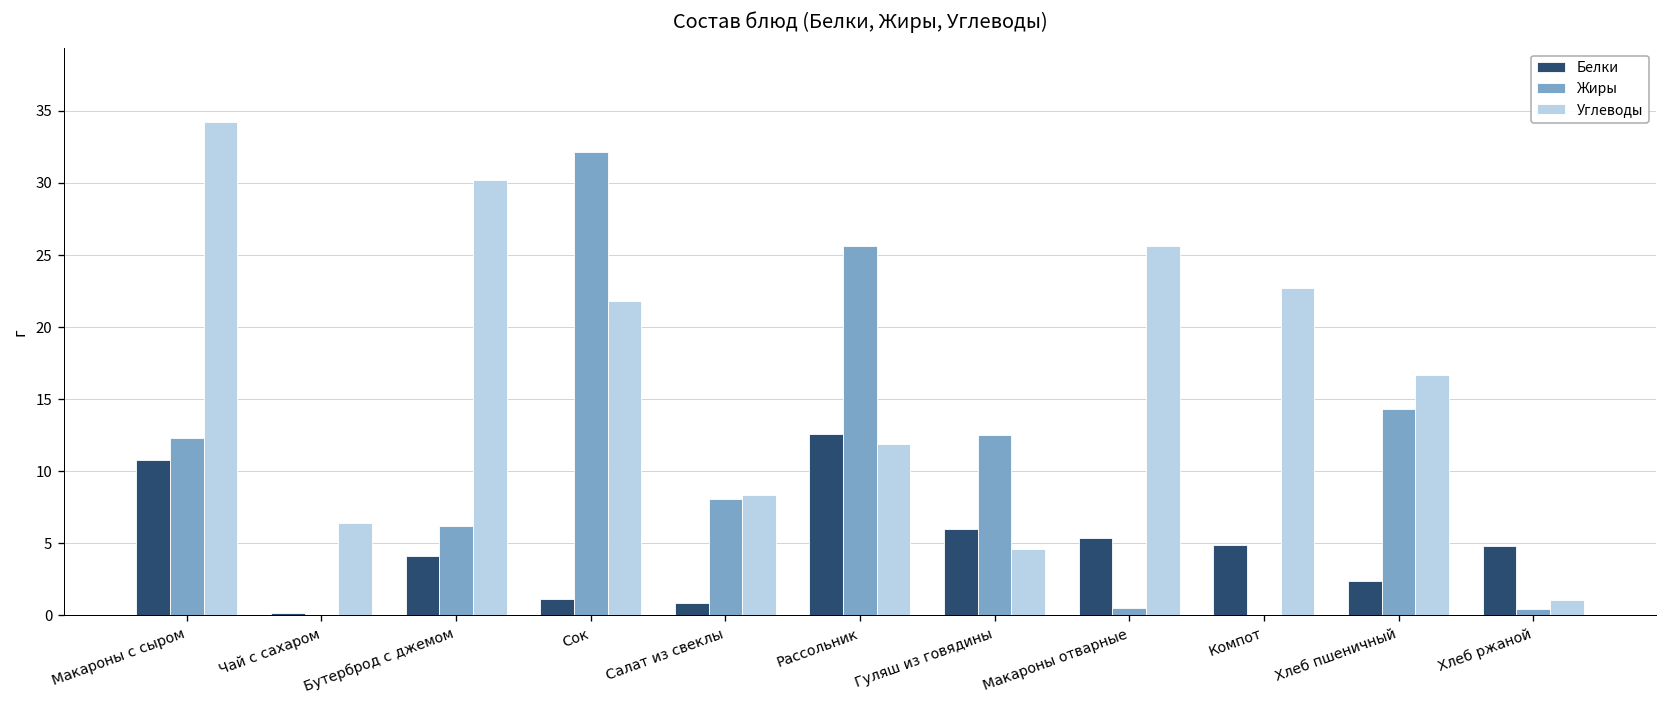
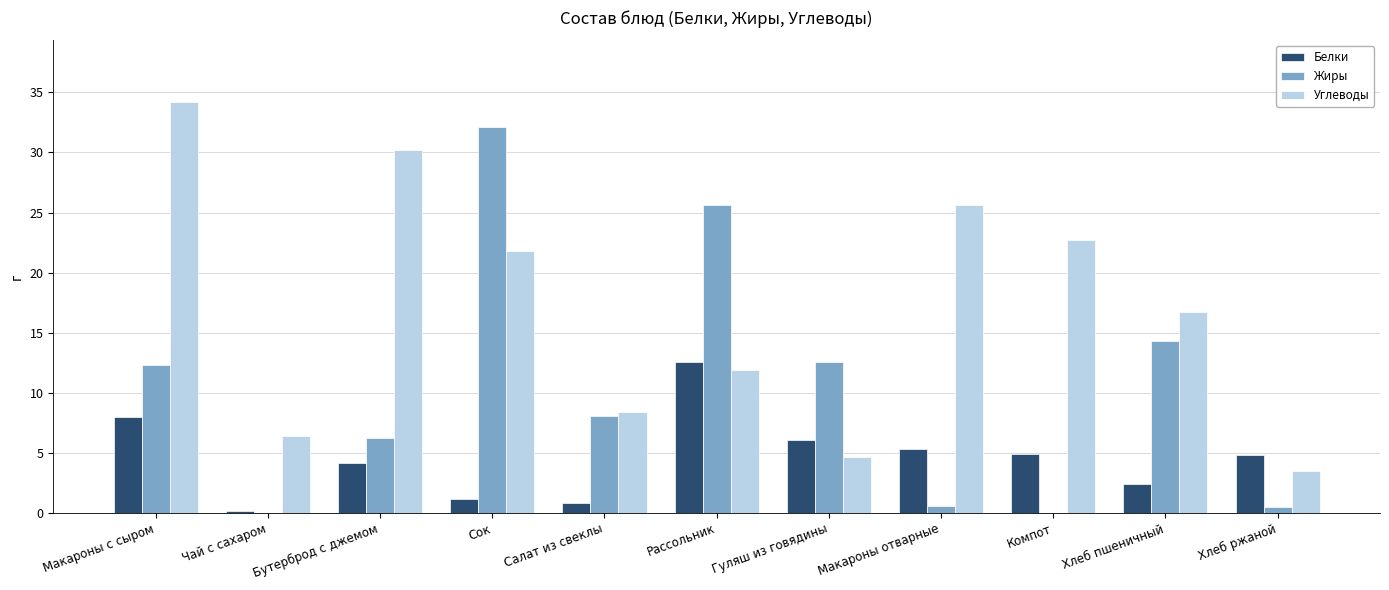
Белки, Макароны с сыром: 10.8 -> 8.0
Углеводы, Хлеб ржаной: 1.1 -> 3.5
